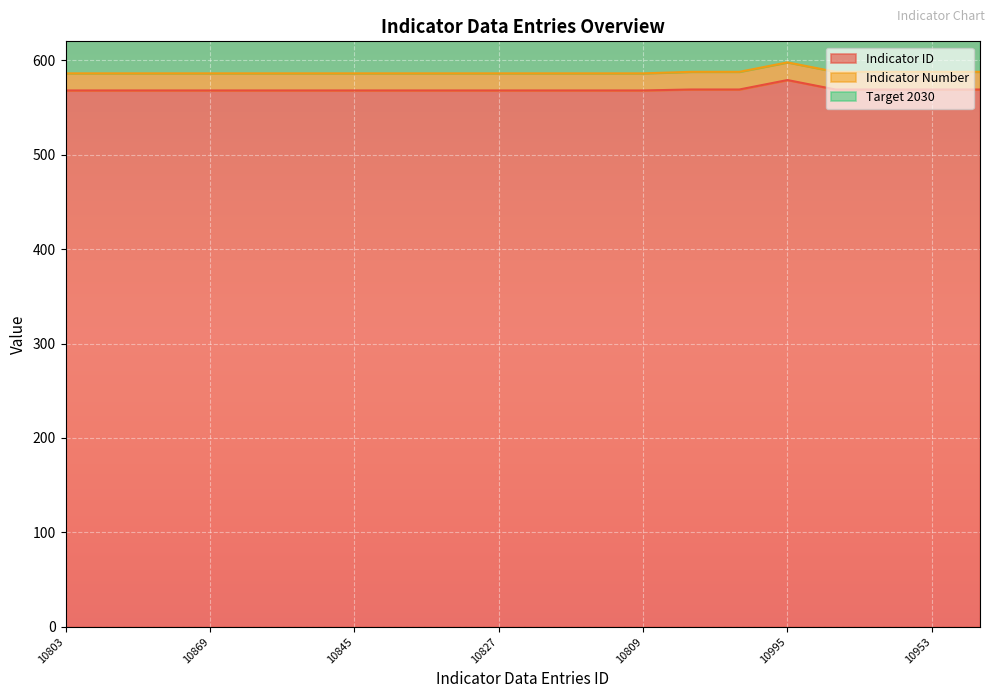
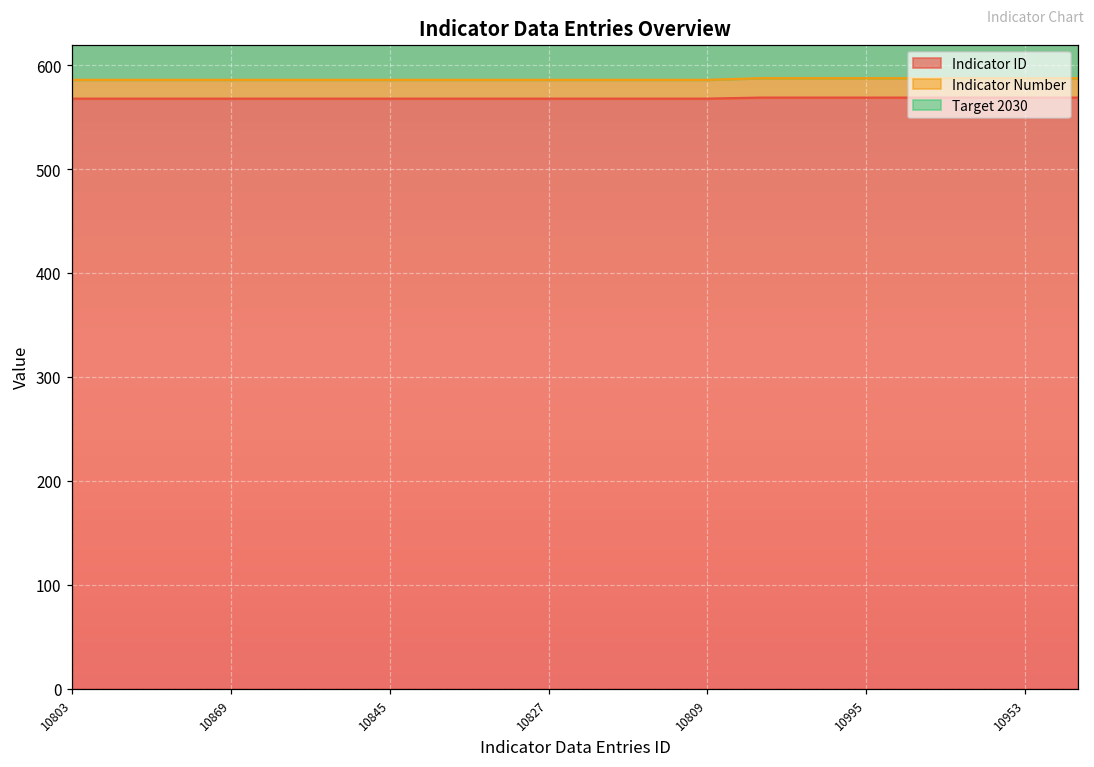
Indicator ID, 10995: 580 -> 570
